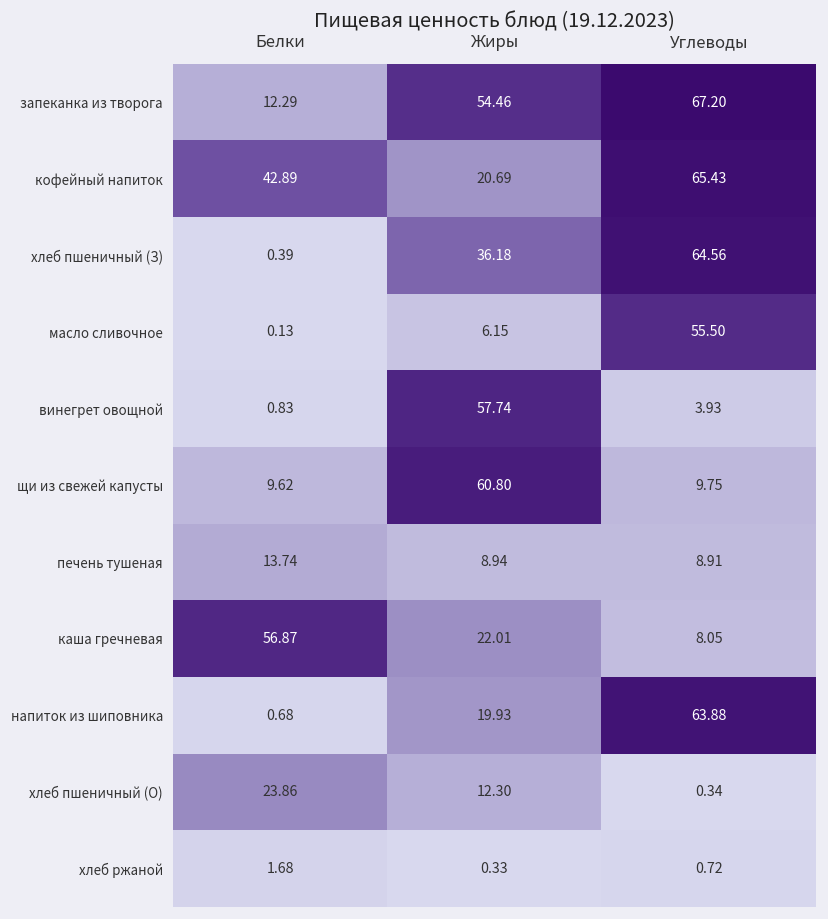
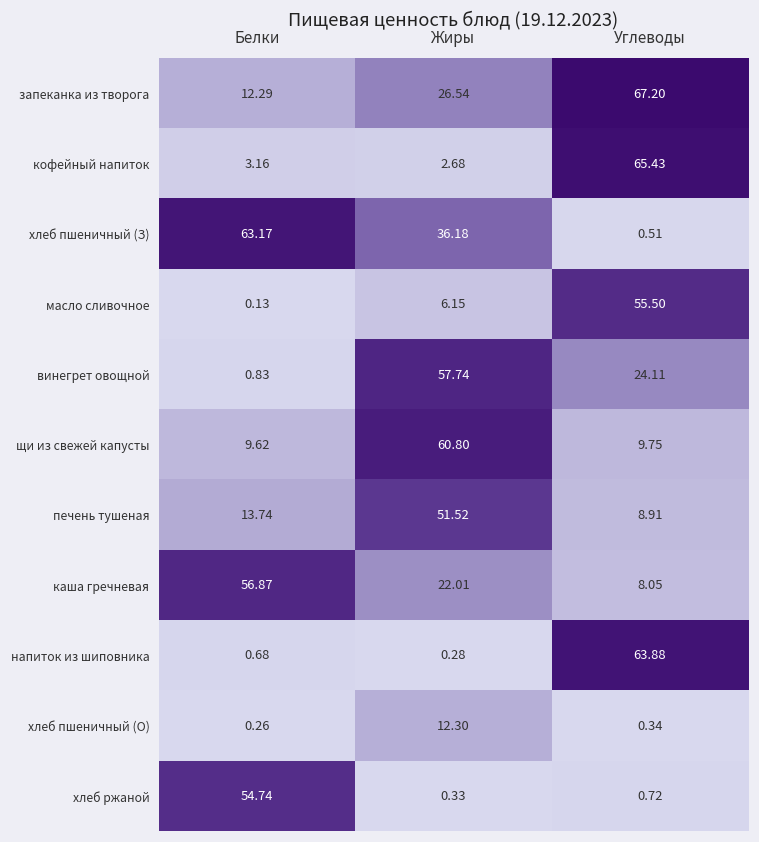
запеканка из творога, Жиры: 54.46 -> 26.54
кофейный напиток, Белки: 42.89 -> 3.16
кофейный напиток, Жиры: 20.69 -> 2.68
хлеб пшеничный (З), Белки: 0.39 -> 63.17
хлеб пшеничный (З), Углеводы: 64.56 -> 0.51
винегрет овощной, Углеводы: 3.93 -> 24.11
печень тушеная, Жиры: 8.94 -> 51.52
напиток из шиповника, Жиры: 19.93 -> 0.28
хлеб пшеничный (О), Белки: 23.86 -> 0.26
хлеб ржаной, Белки: 1.68 -> 54.74
